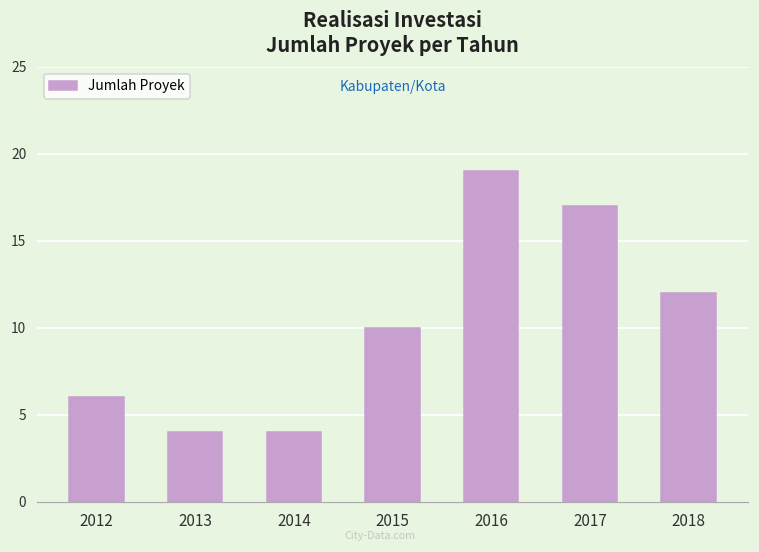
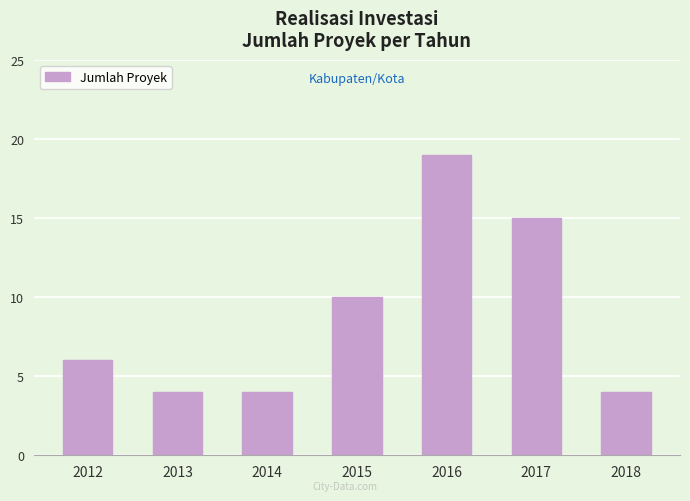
2017: 17 -> 15
2018: 12 -> 4
